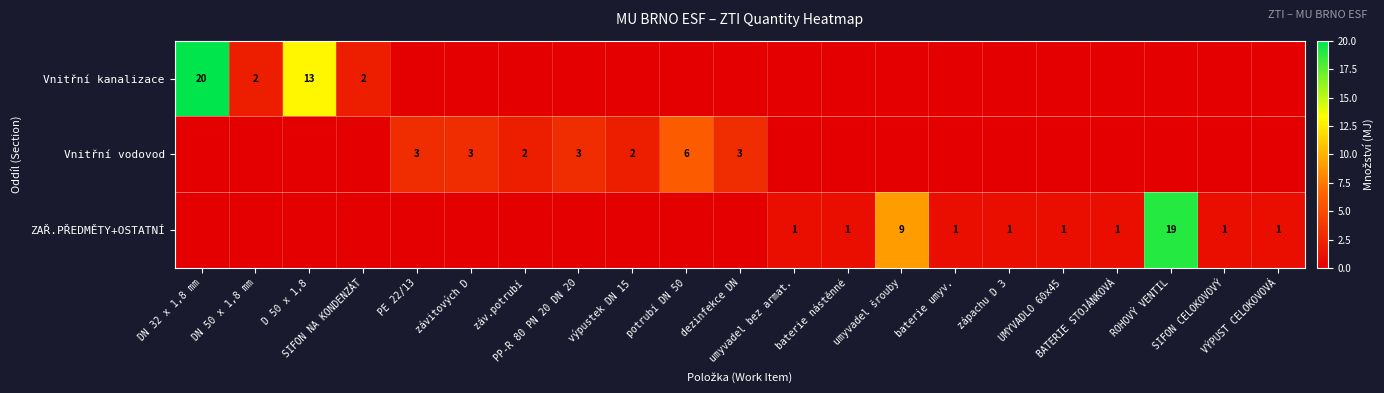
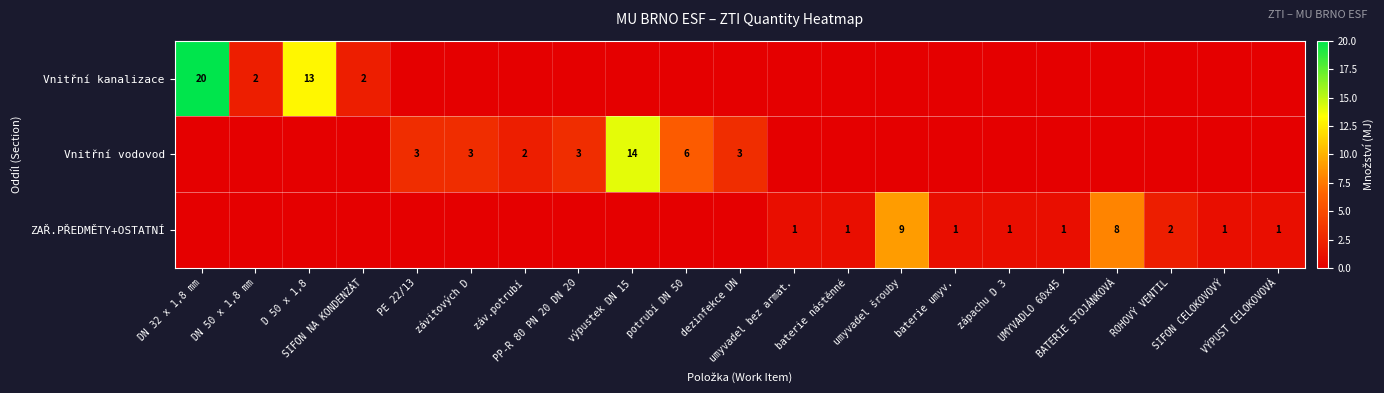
Vnitřní vodovod, výpustek DN 15: 2 -> 14
ZAŘ.PŘEDMĚTY+OSTATNÍ, BATERIE STOJÁNKOVÁ: 1 -> 8
ZAŘ.PŘEDMĚTY+OSTATNÍ, ROHOVÝ VENTIL: 19 -> 2
